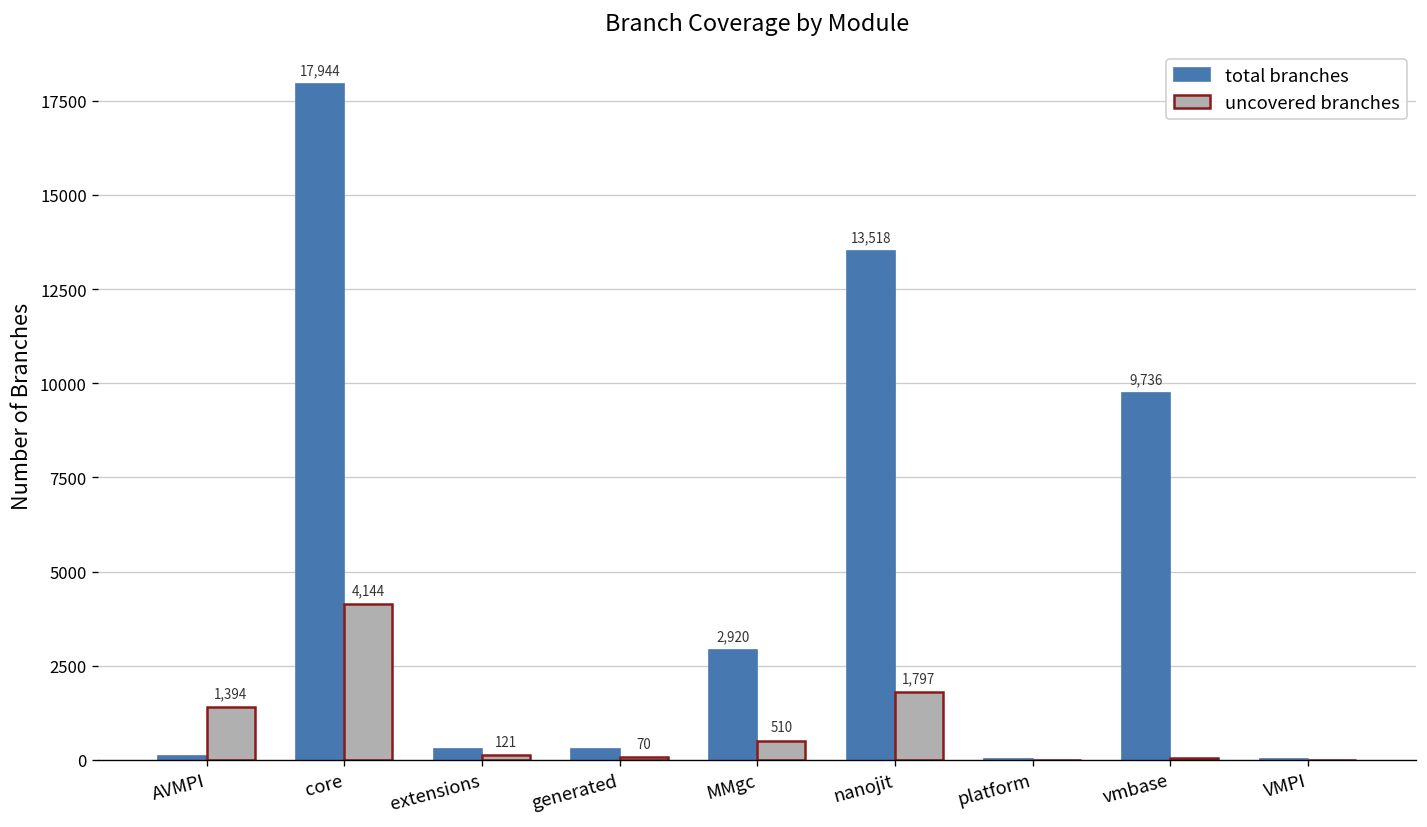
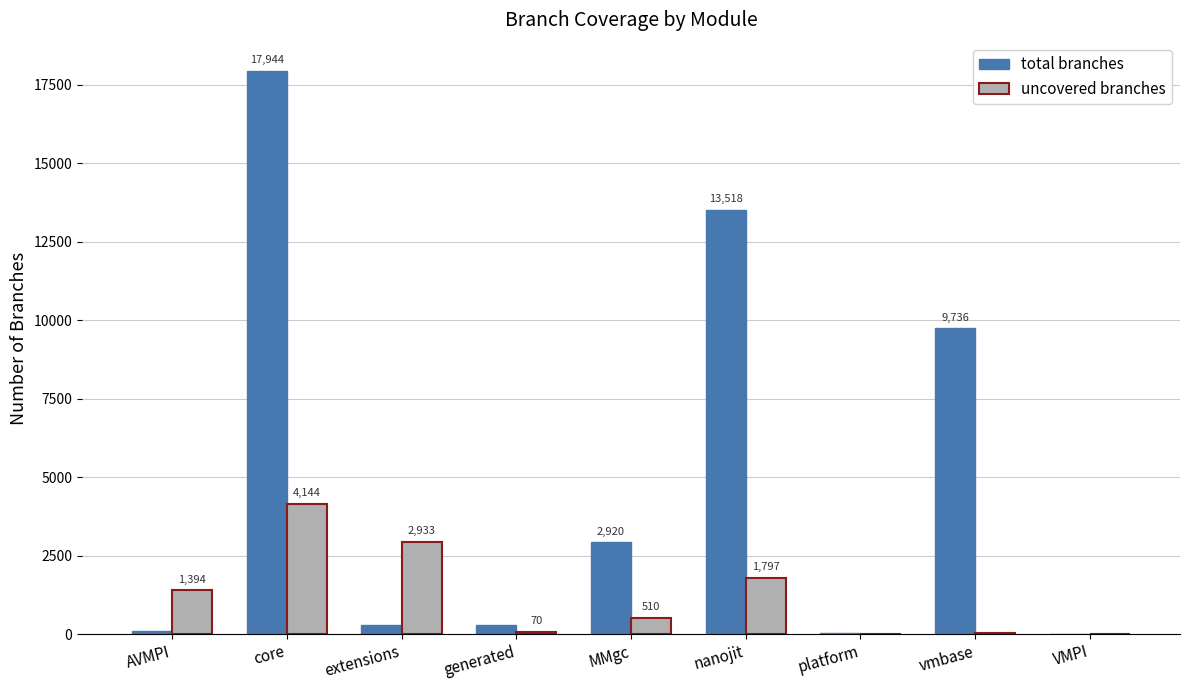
uncovered branches, extensions: 121 -> 2,933
